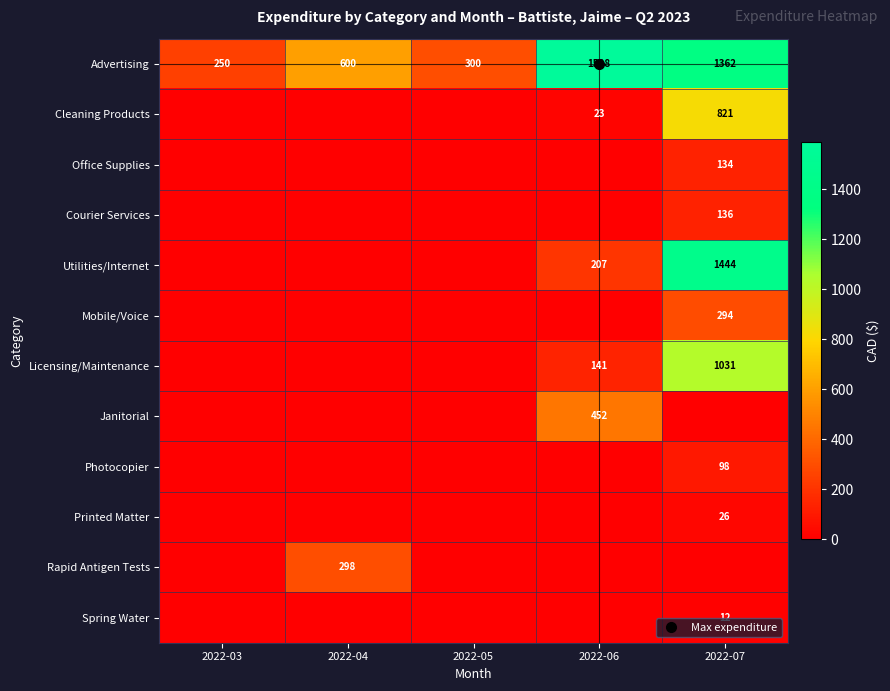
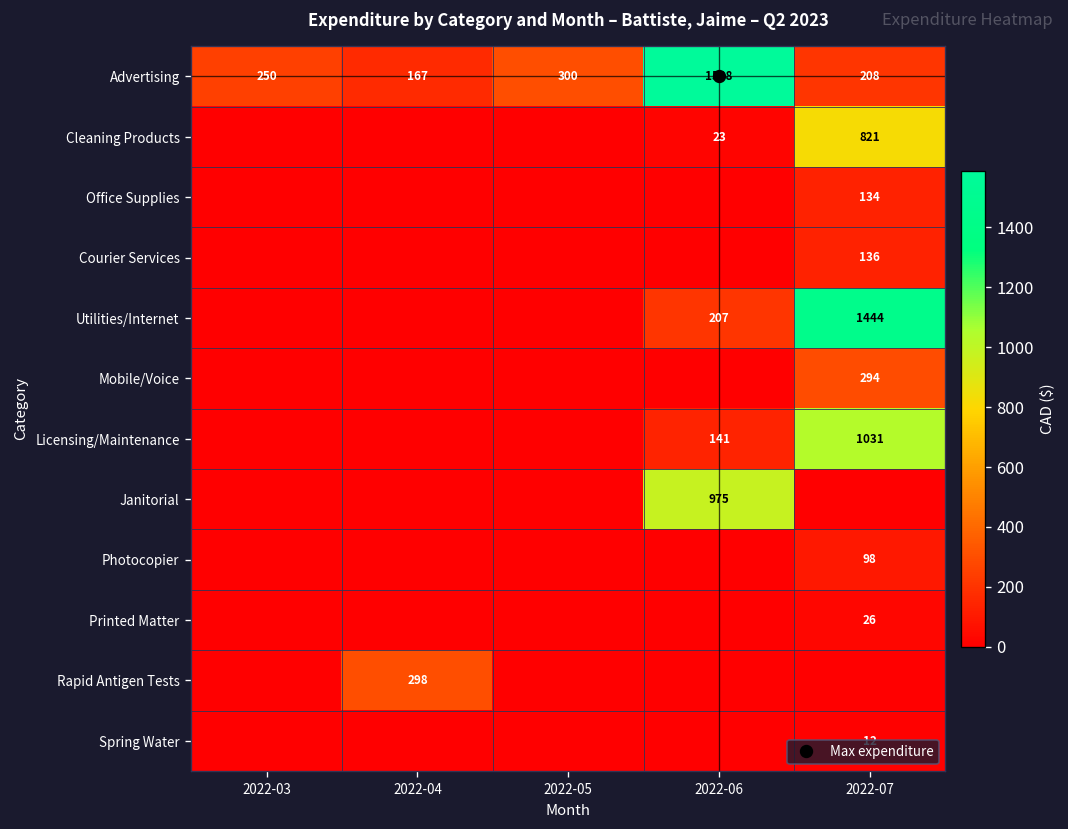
Advertising, 2022-04: 600 -> 167
Advertising, 2022-07: 1362 -> 208
Janitorial, 2022-06: 452 -> 975
